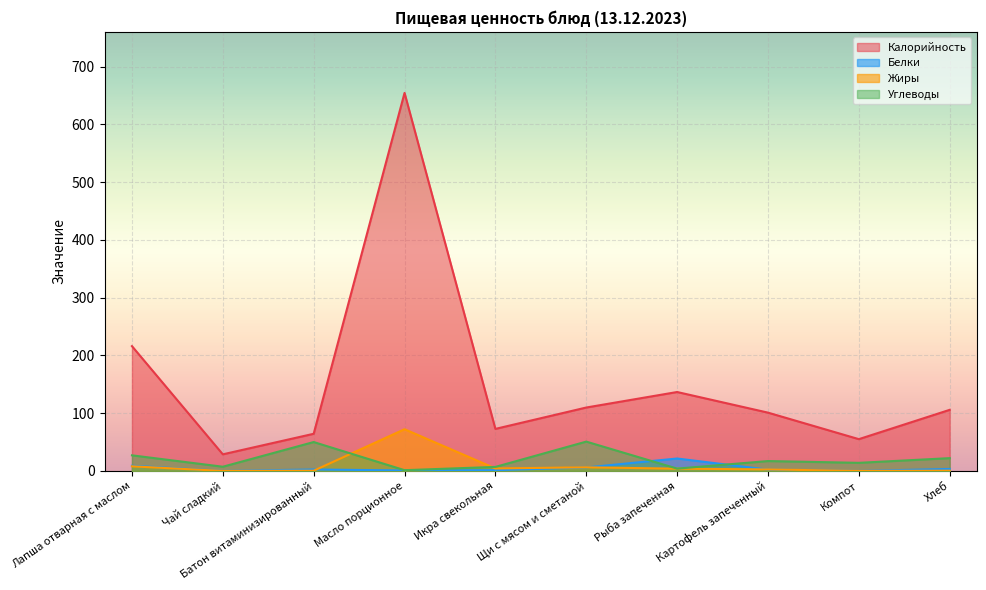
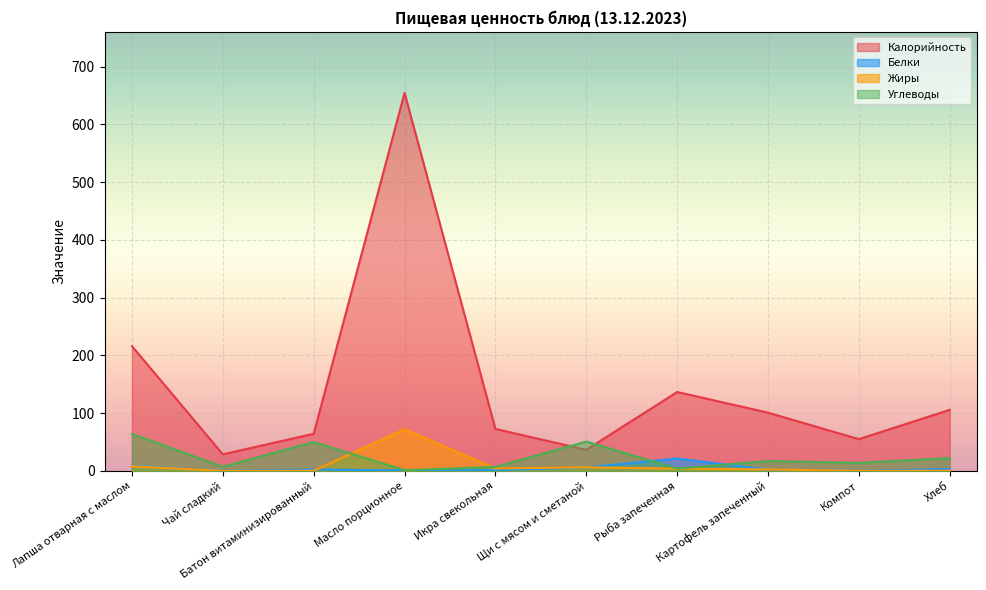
Углеводы, Лапша отварная с маслом: 30 -> 60
Калорийность, Щи с мясом и сметаной: 110 -> 40
